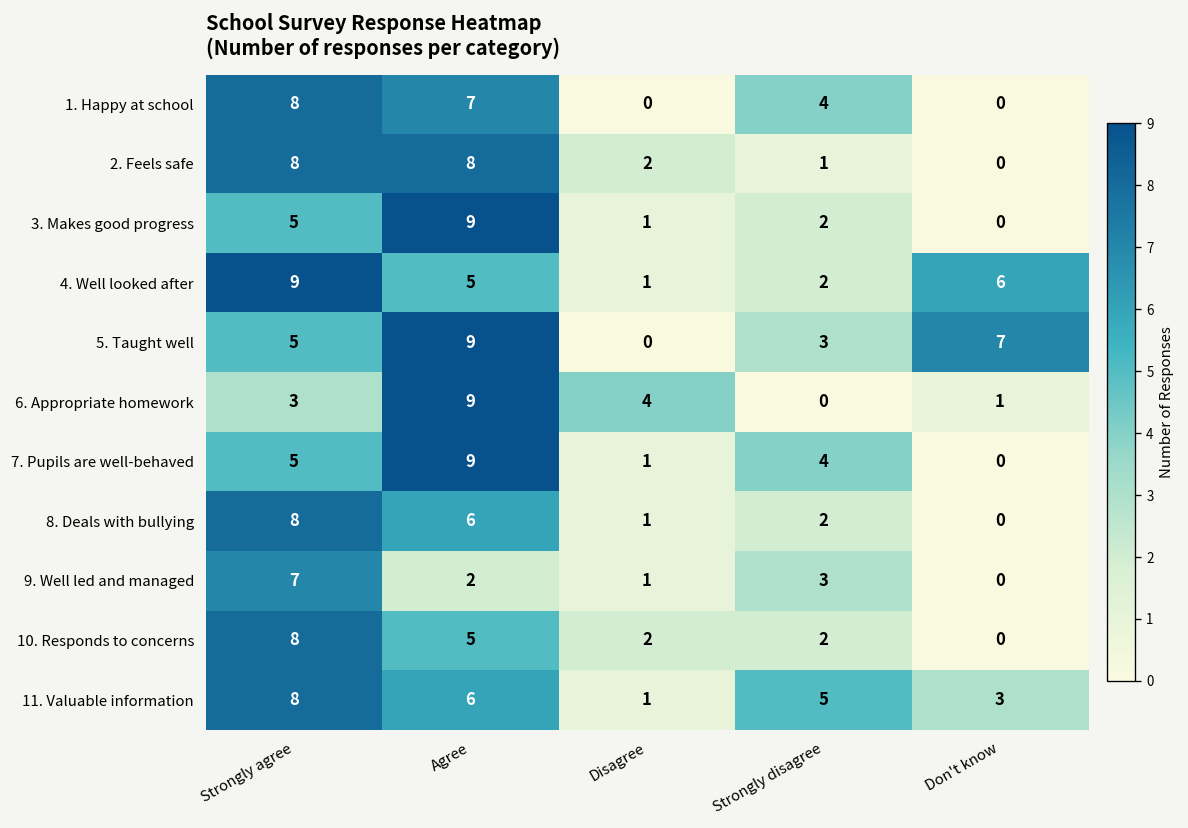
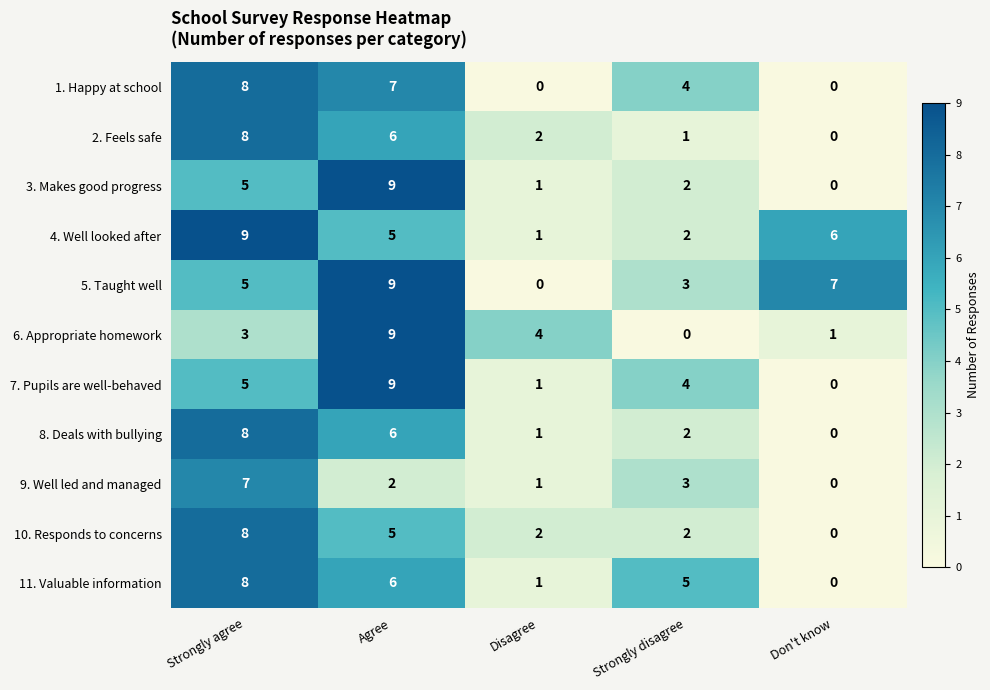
2. Feels safe, Agree: 8 -> 6
11. Valuable information, Don't know: 3 -> 0
